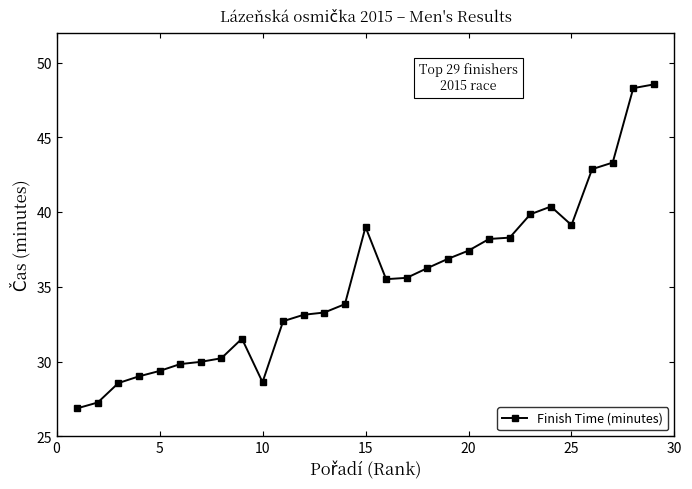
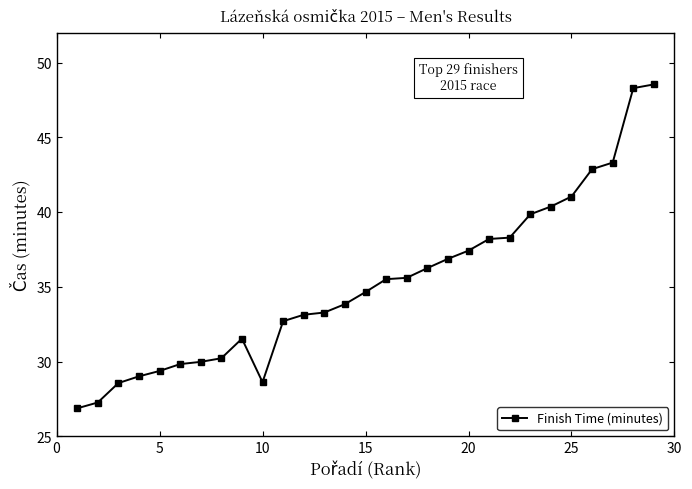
15: 39.0 -> 34.7
25: 39.1 -> 41.1
